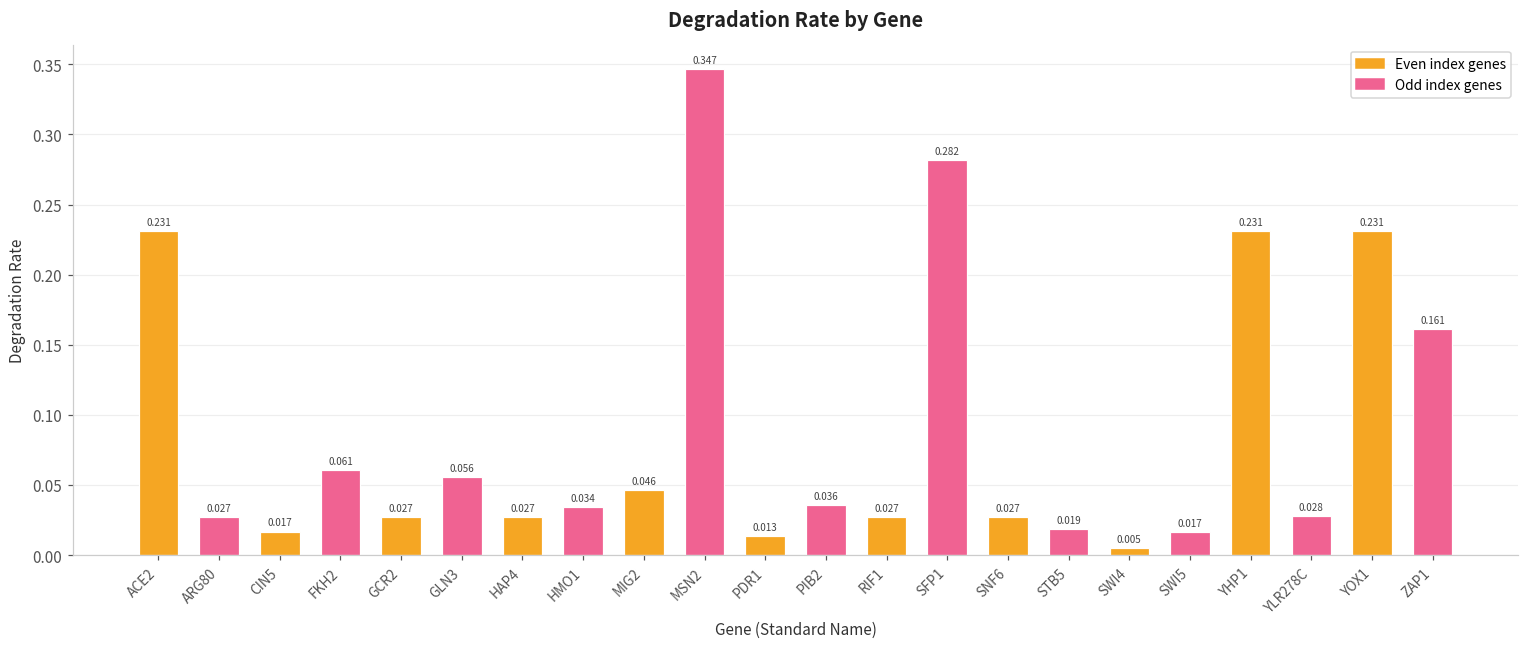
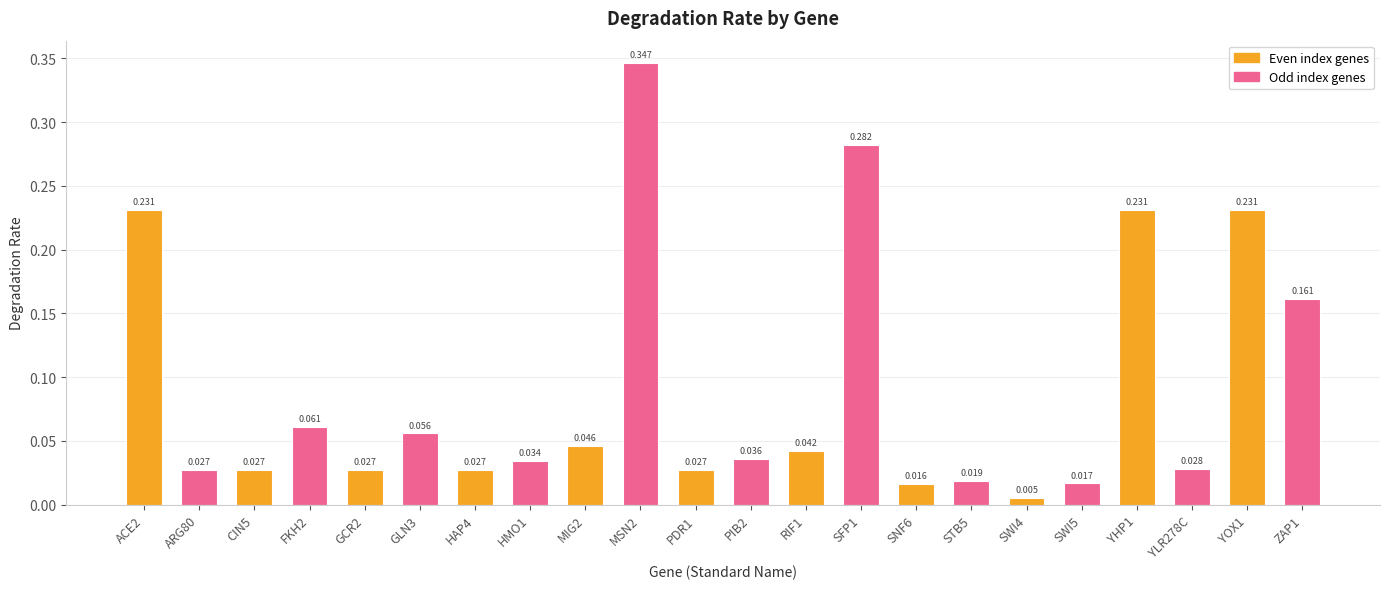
CIN5: 0.017 -> 0.027
PDR1: 0.013 -> 0.027
RIF1: 0.027 -> 0.042
SNF6: 0.027 -> 0.016
